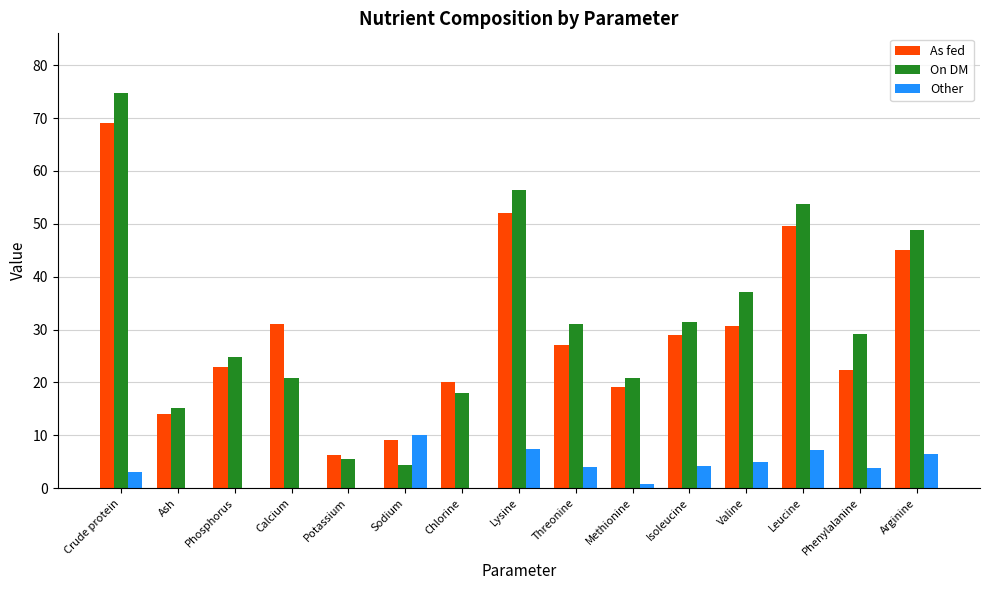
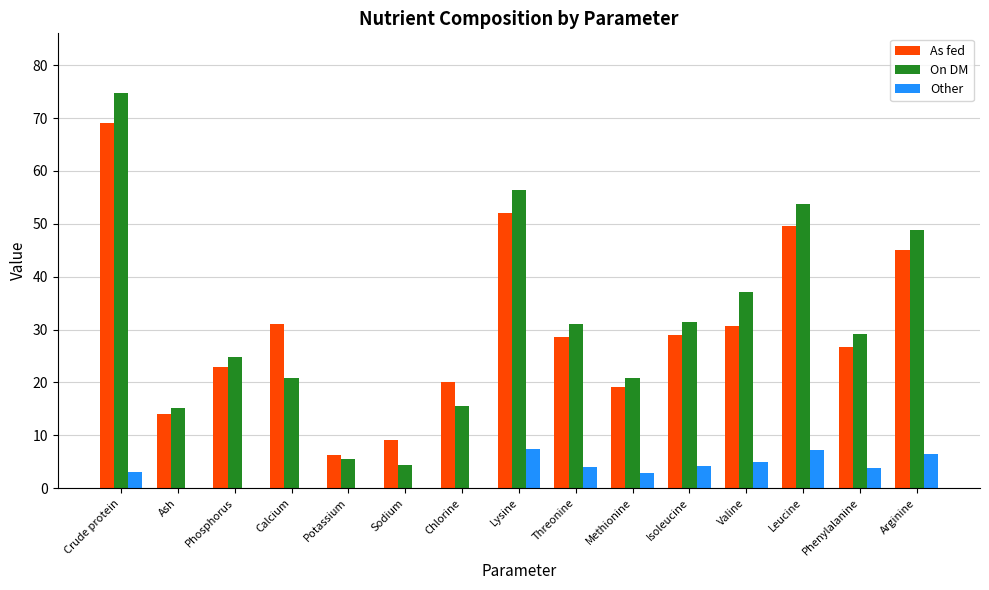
Other, Sodium: 10 -> 0
On DM, Chlorine: 18 -> 16
As fed, Threonine: 27 -> 29
Other, Methionine: 1 -> 3
As fed, Phenylalanine: 22 -> 27
